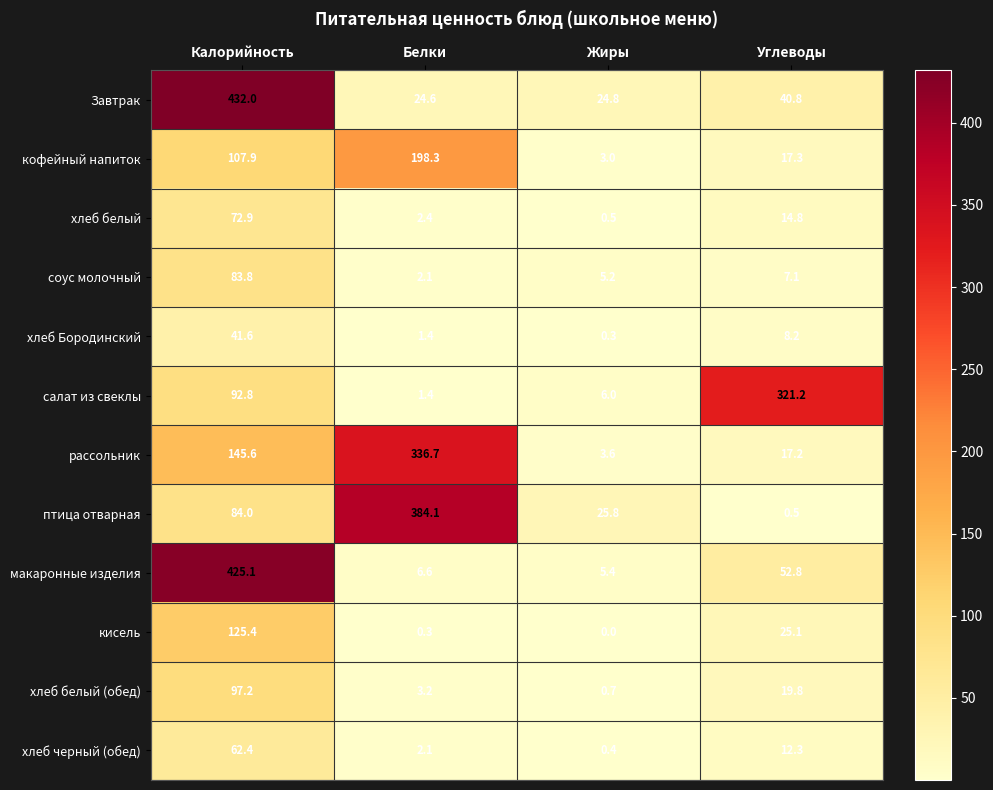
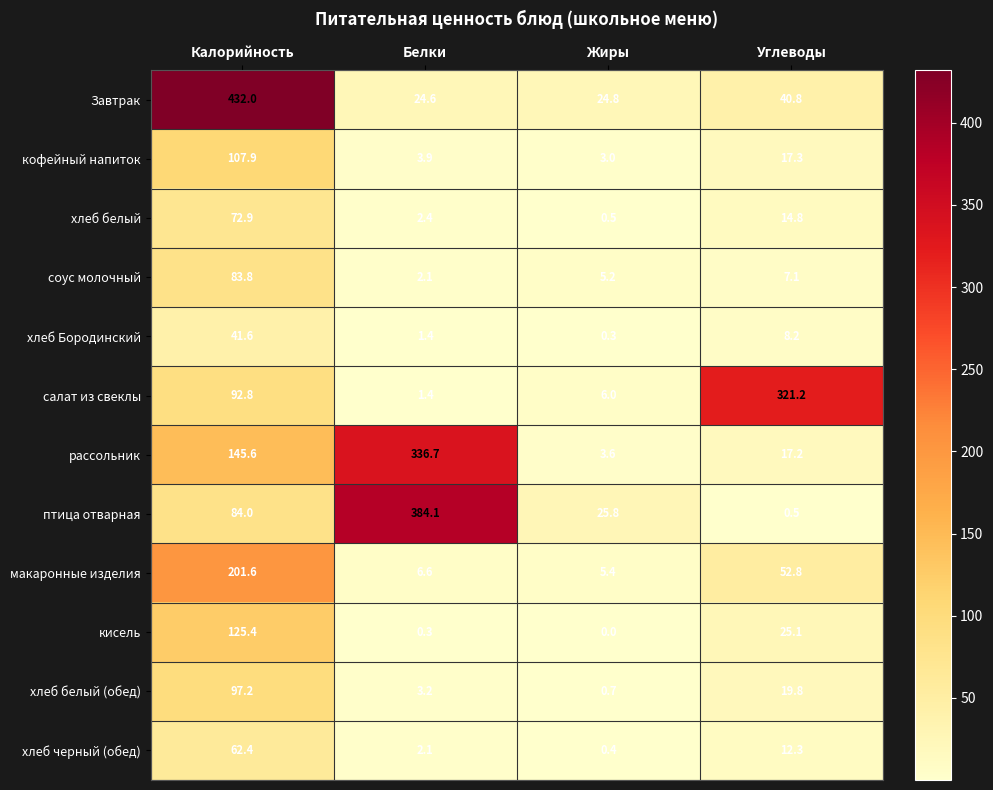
кофейный напиток, Белки: 198.3 -> 3.9
макаронные изделия, Калорийность: 425.1 -> 201.6
